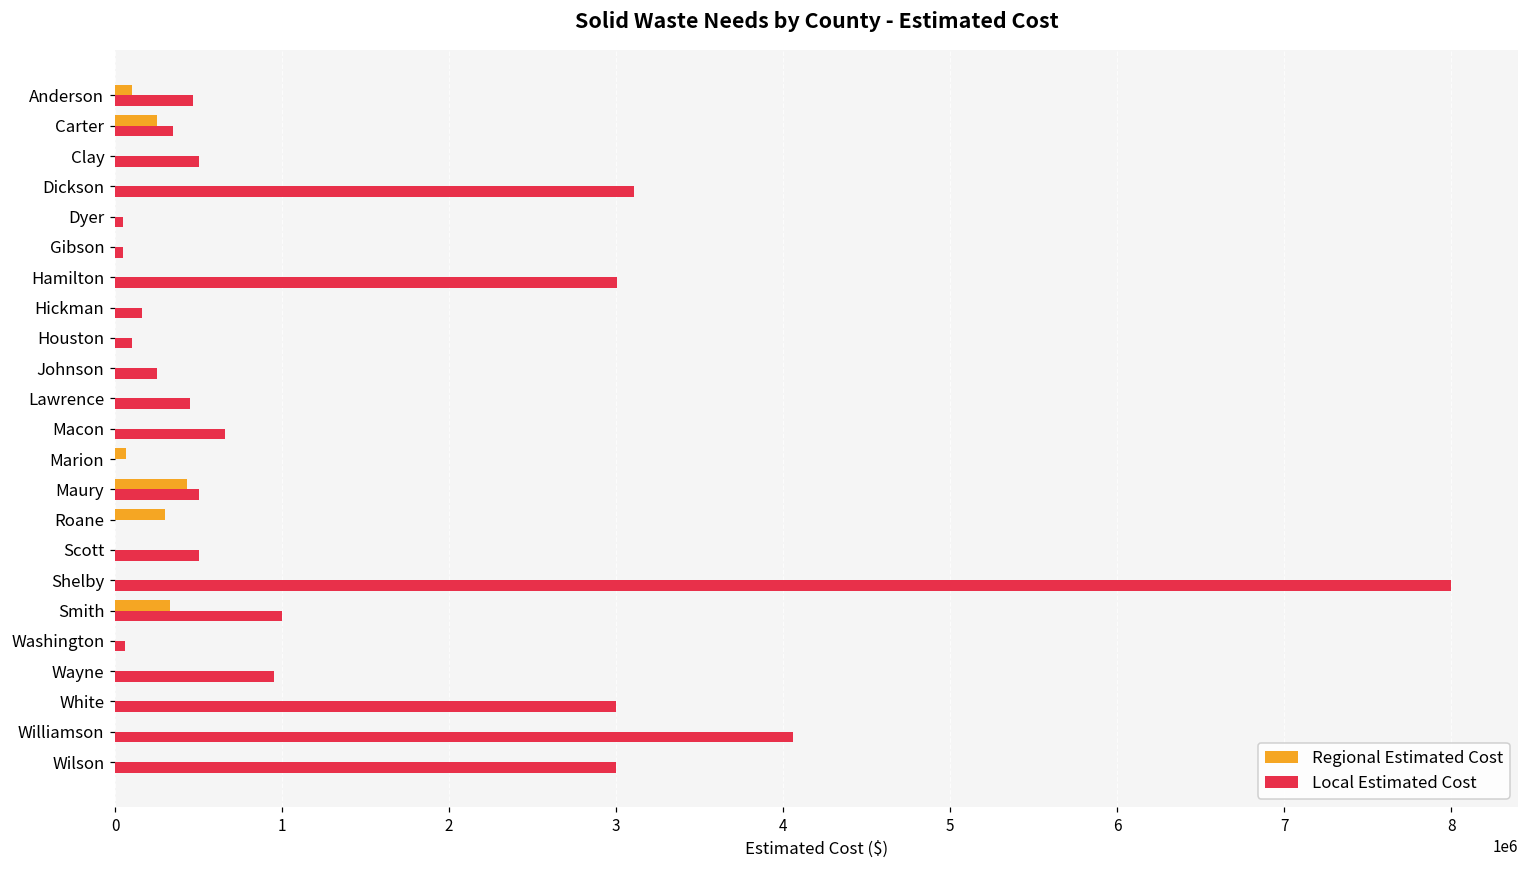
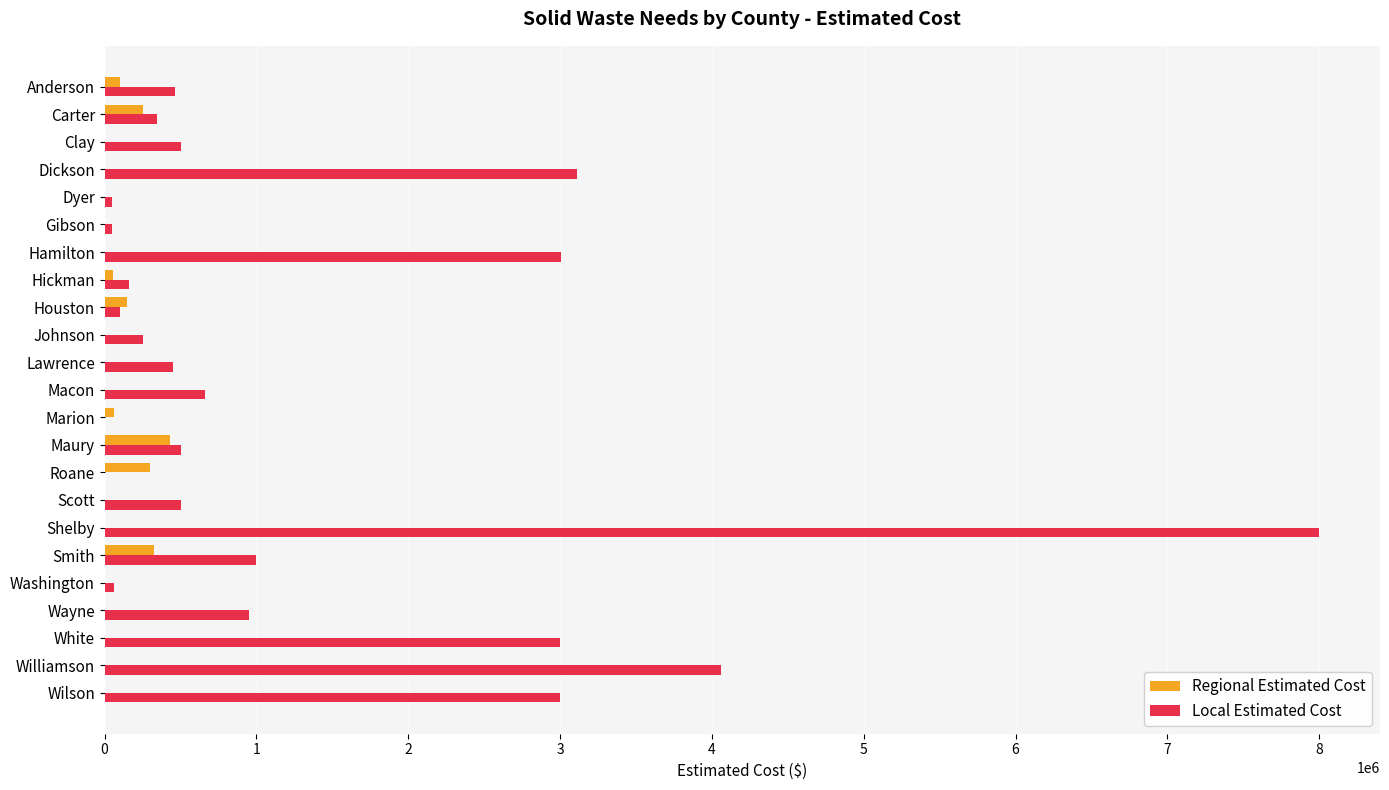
Regional Estimated Cost, Hickman: 0 -> 50000
Regional Estimated Cost, Houston: 0 -> 150000
